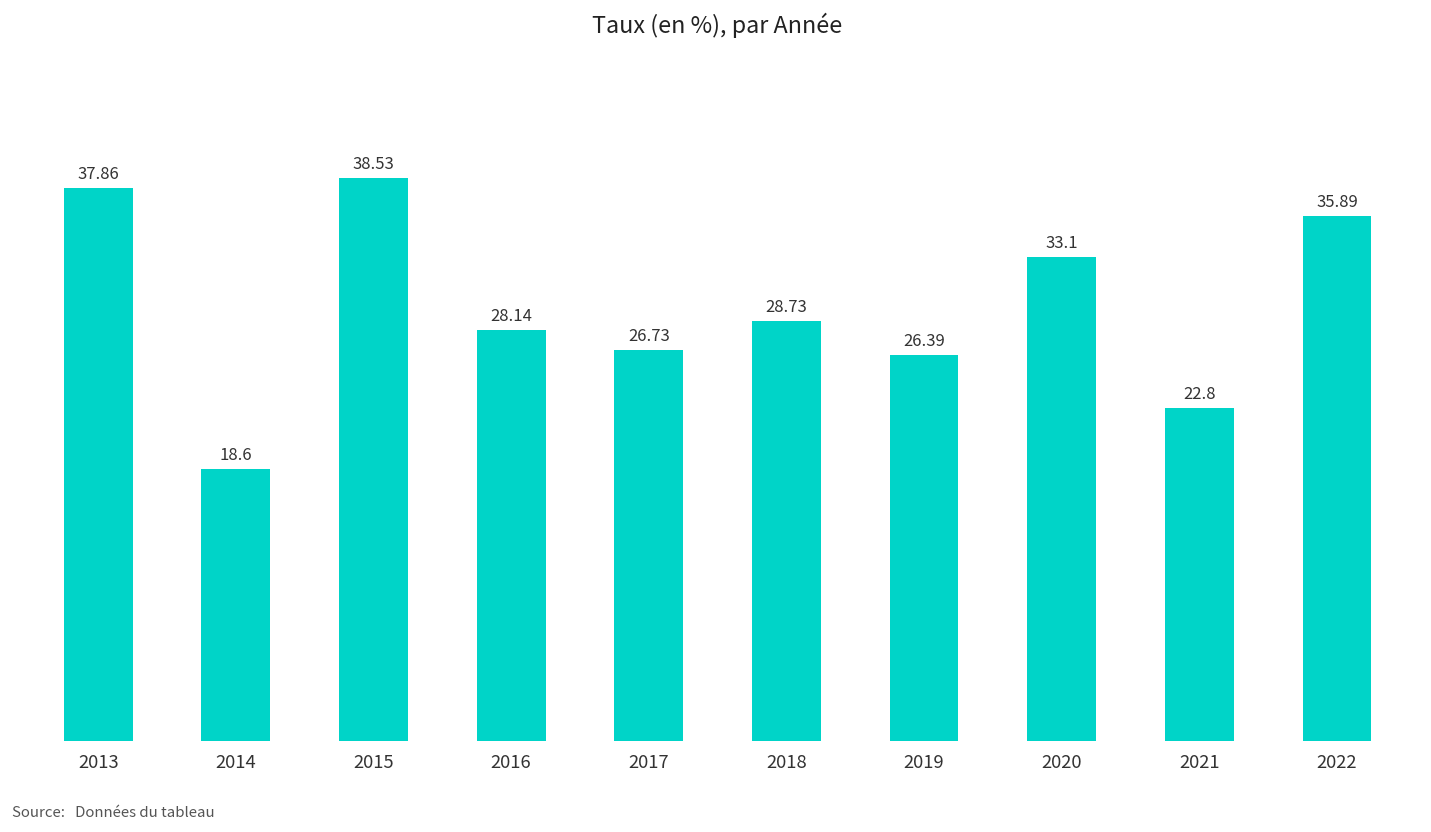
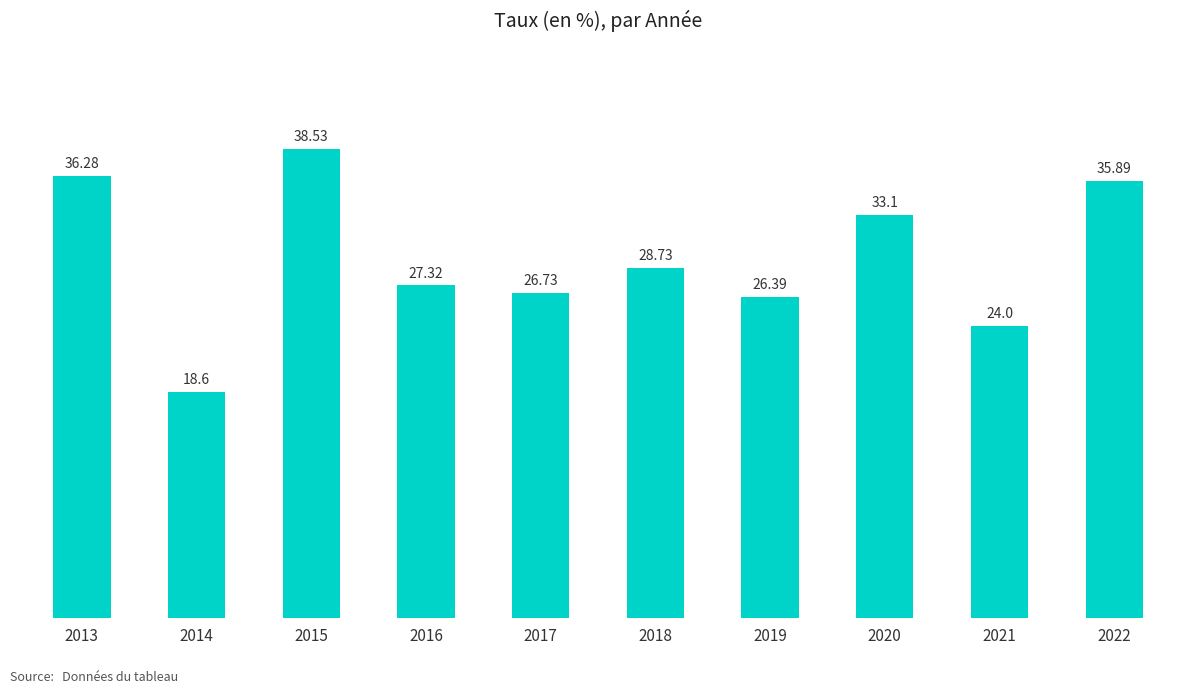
2013: 37.86 -> 36.28
2016: 28.14 -> 27.32
2021: 22.8 -> 24.0
